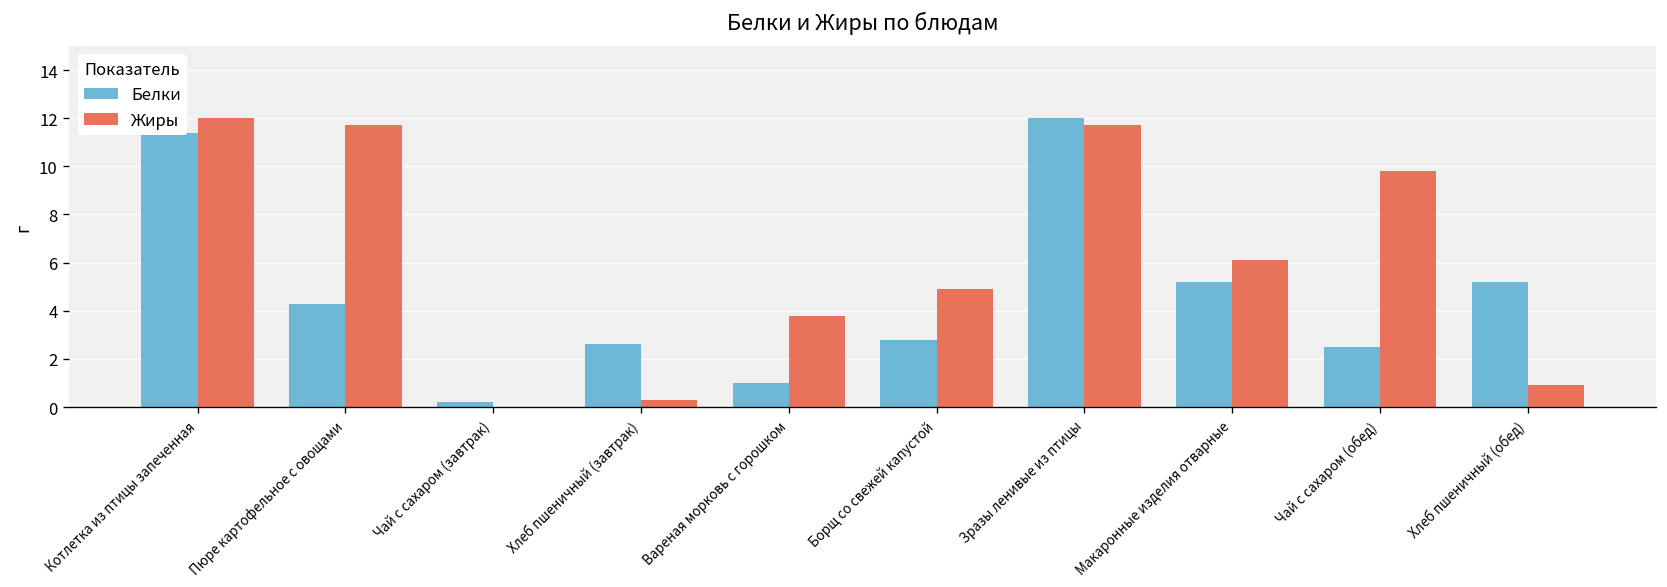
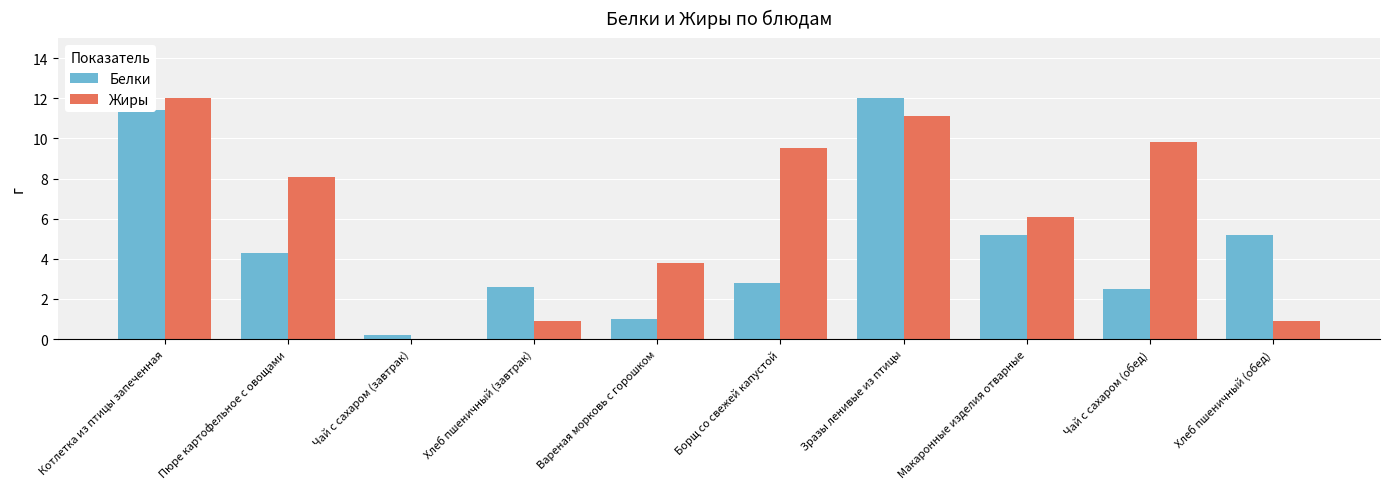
Жиры, Пюре картофельное с овощами: 11.7 -> 8.1
Жиры, Хлеб пшеничный (завтрак): 0.3 -> 0.9
Жиры, Борщ со свежей капустой: 4.9 -> 9.5
Жиры, Зразы ленивые из птицы: 11.7 -> 11.1
